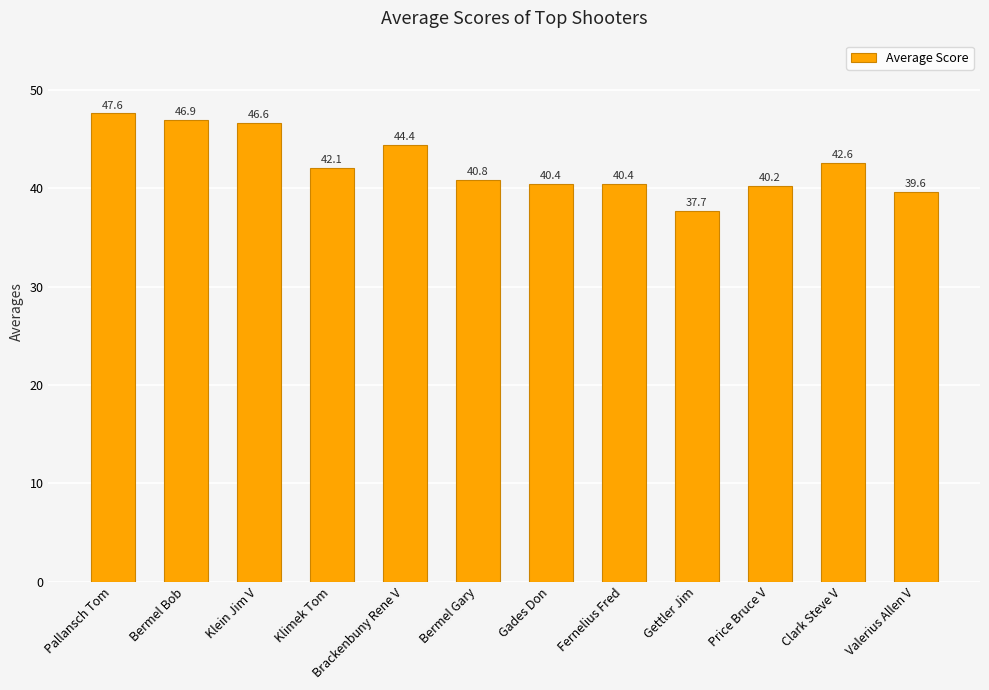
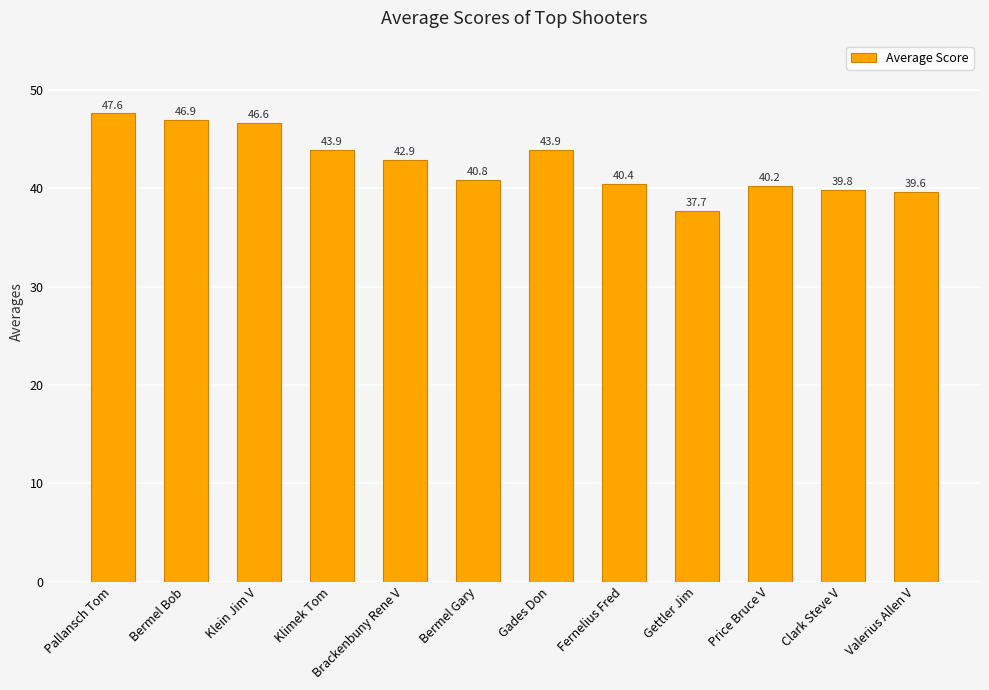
Klimek Tom: 42.1 -> 43.9
Brackenbuny Rene V: 44.4 -> 42.9
Gades Don: 40.4 -> 43.9
Clark Steve V: 42.6 -> 39.8
